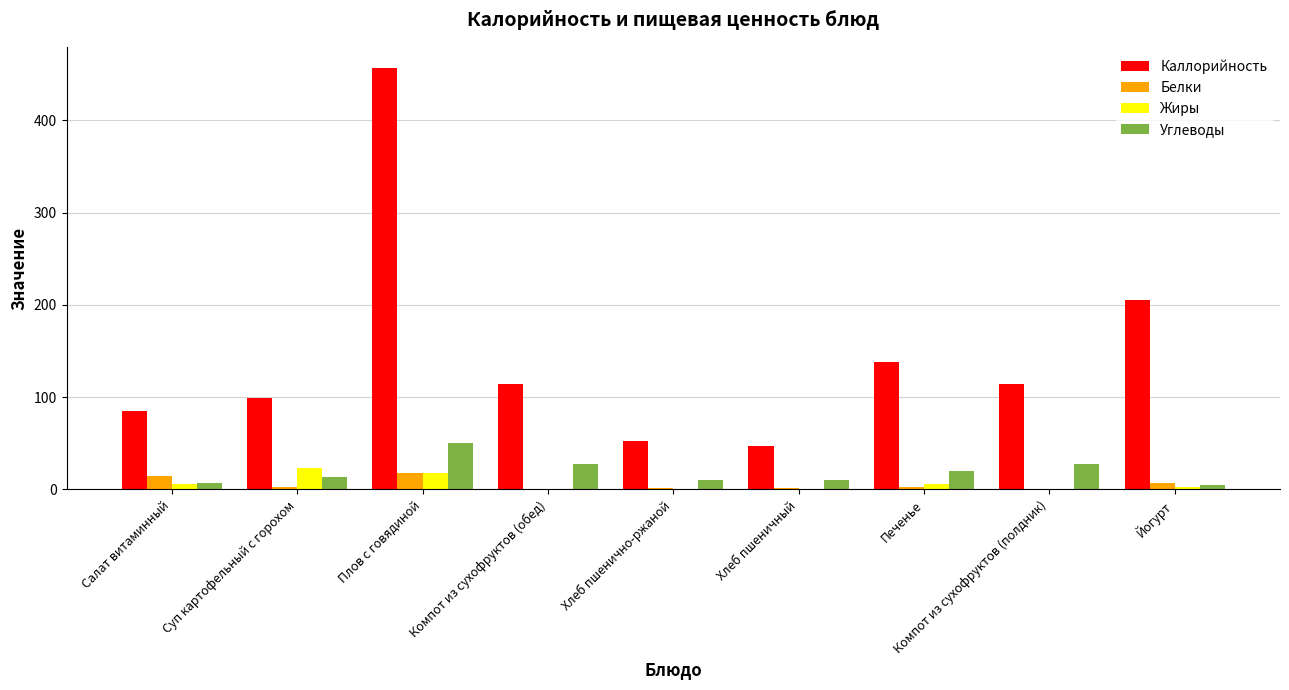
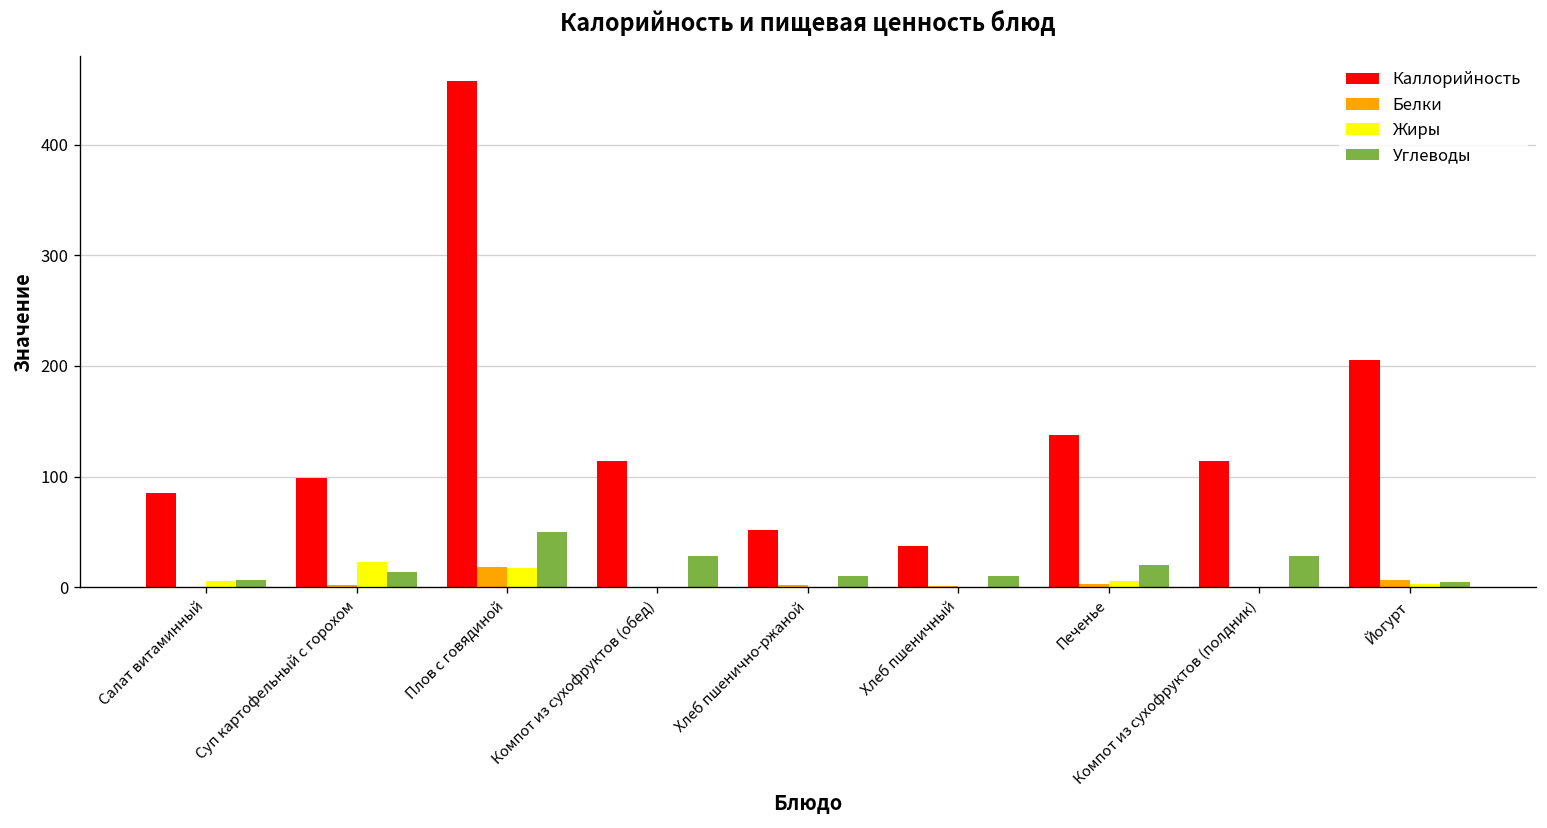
Белки, Салат витаминный: 20 -> 0
Каллорийность, Хлеб пшеничный: 50 -> 40
